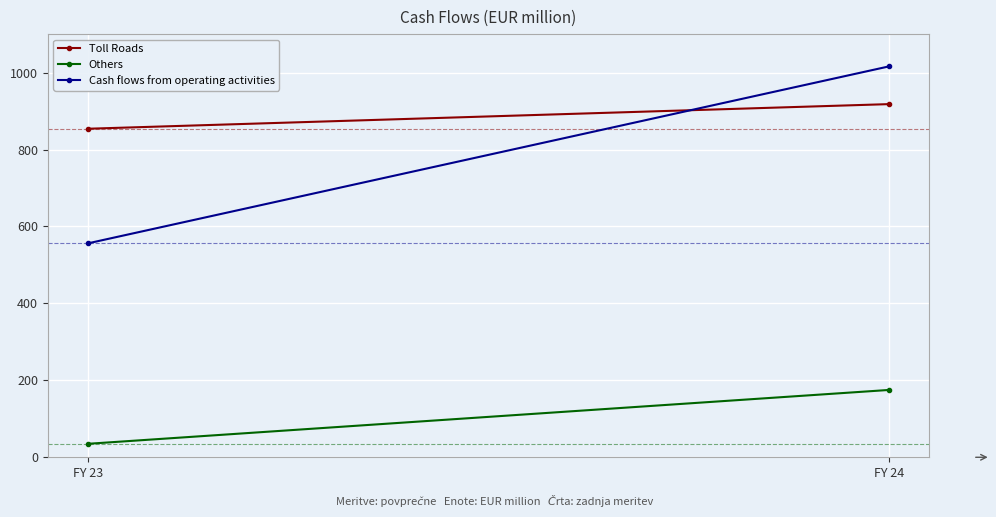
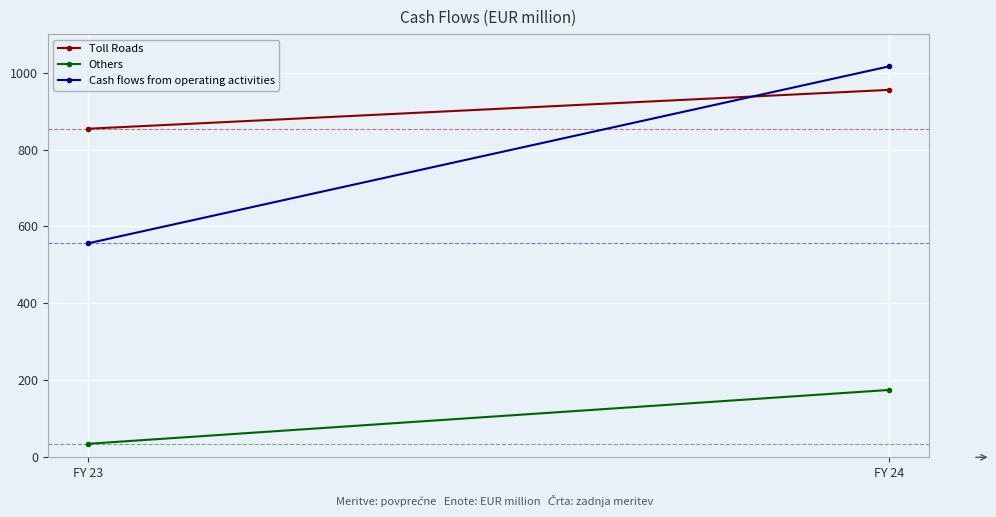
Toll Roads, FY 24: 920 -> 960
